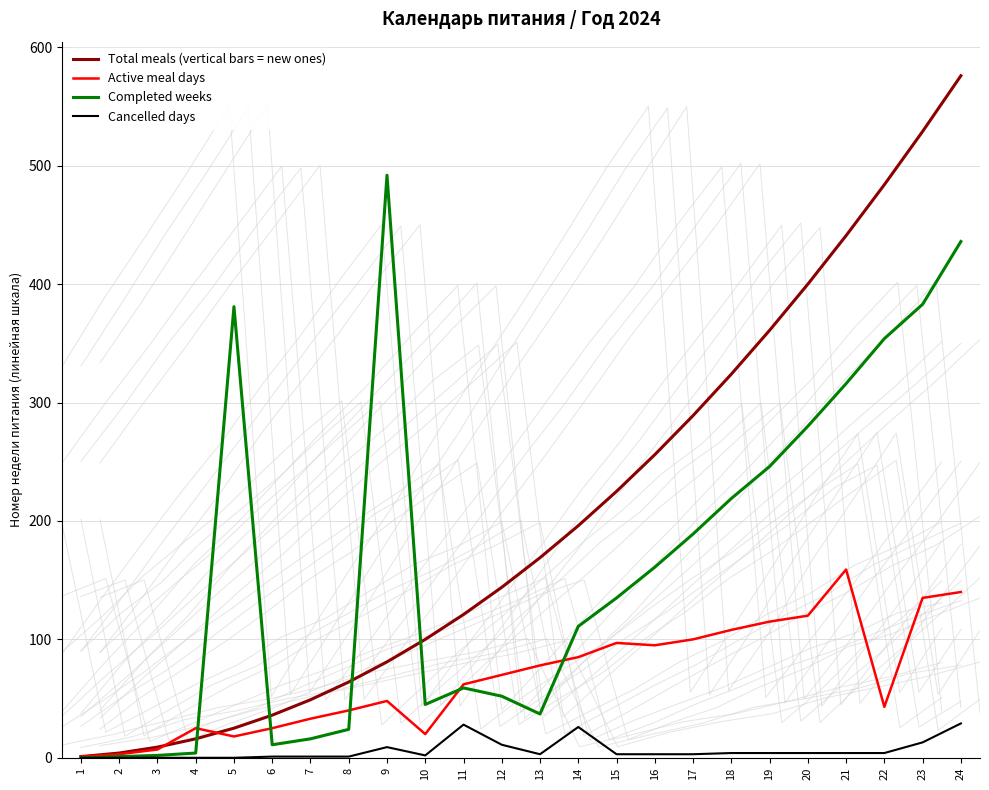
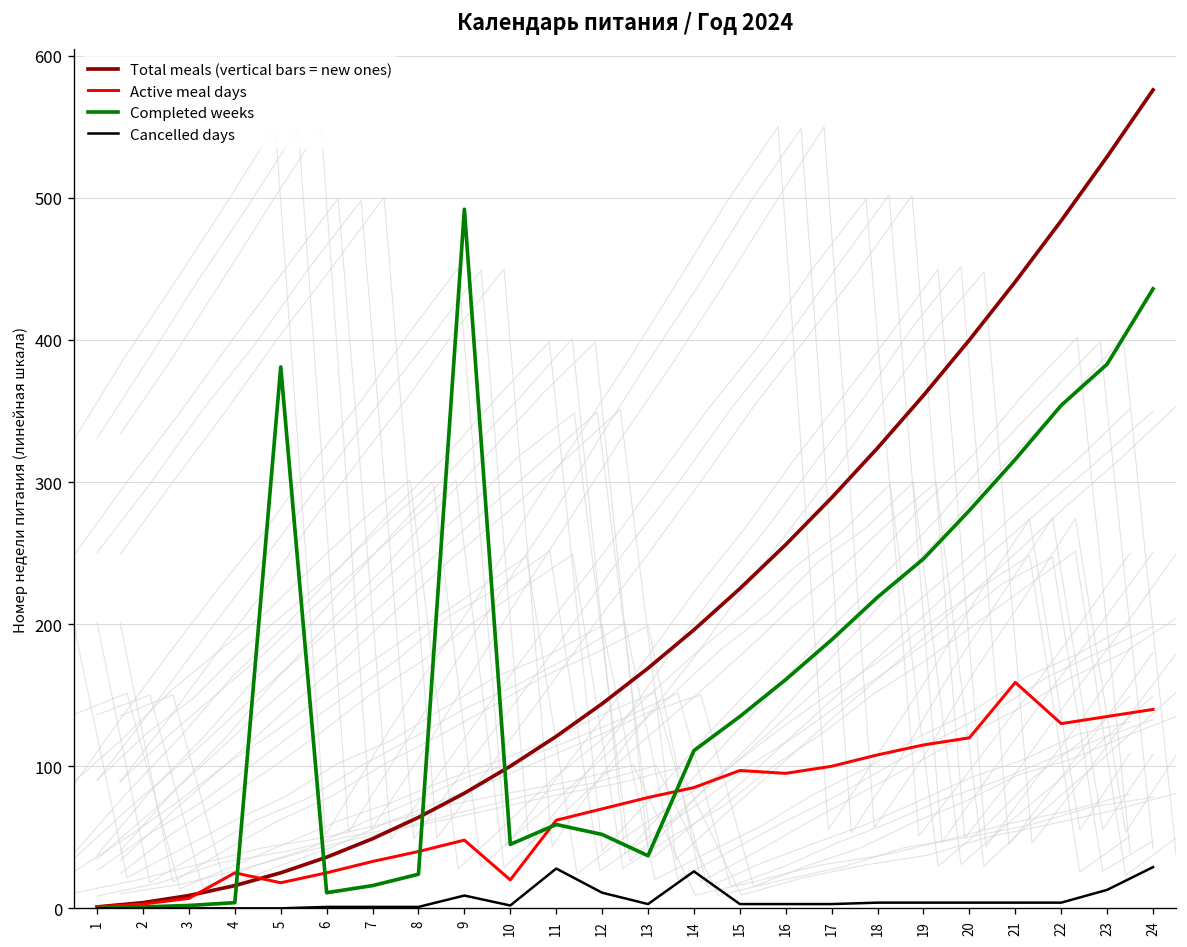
Active meal days, 22: 43 -> 130
